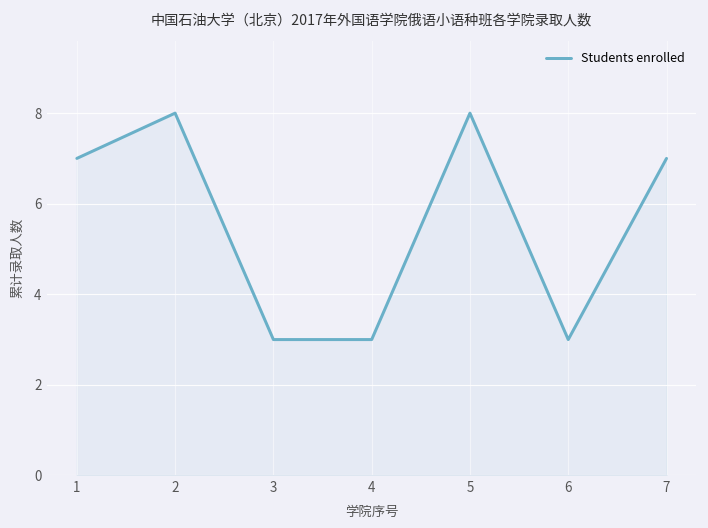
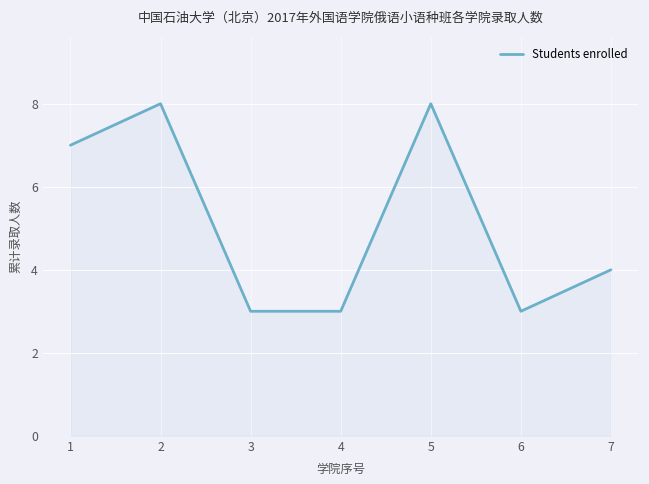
7: 7 -> 4
